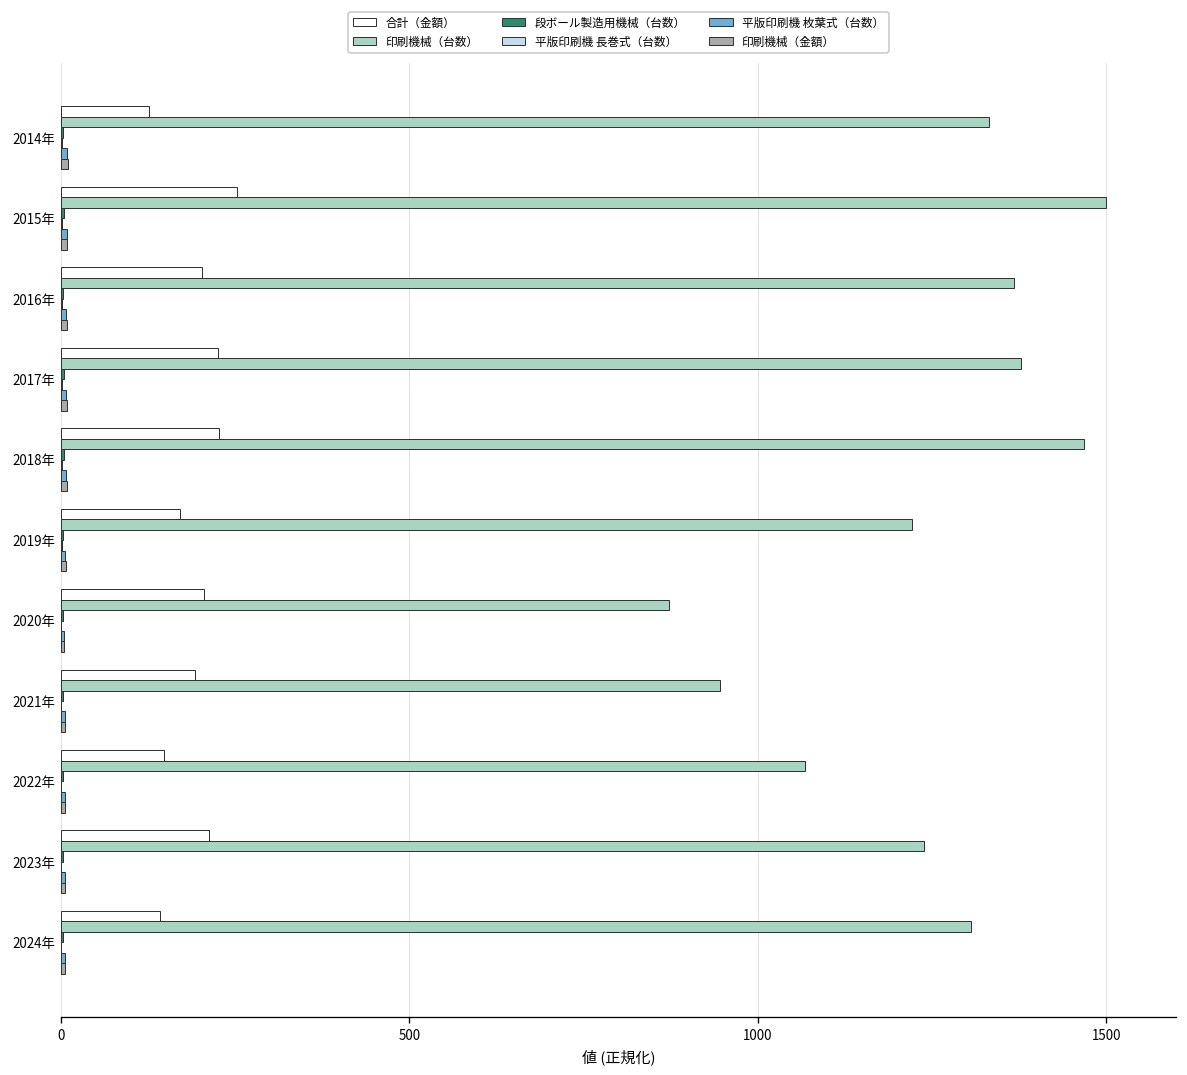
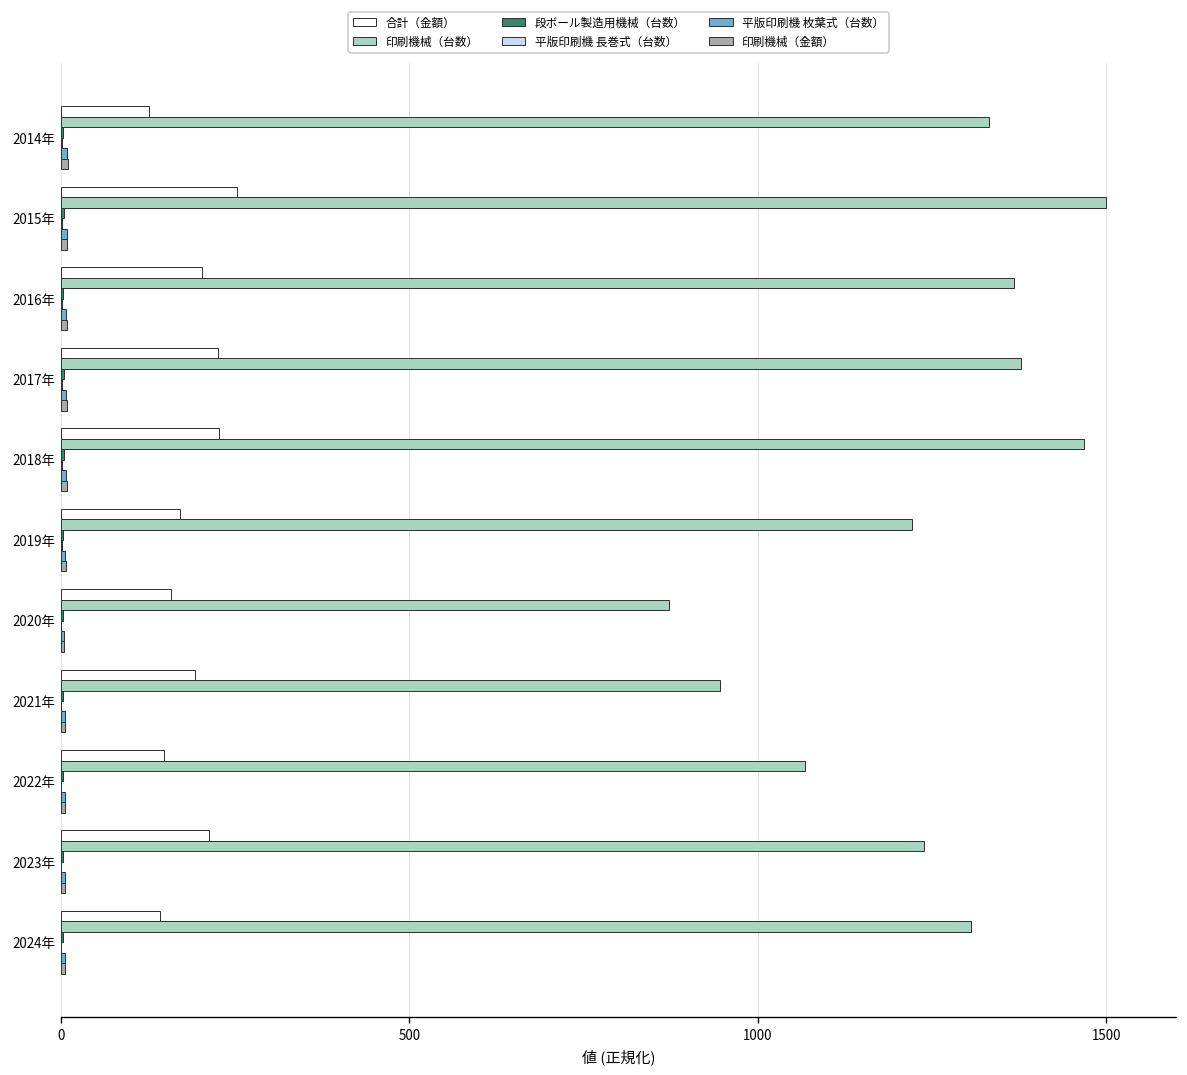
合計（金額）, 2020年: 200 -> 160
